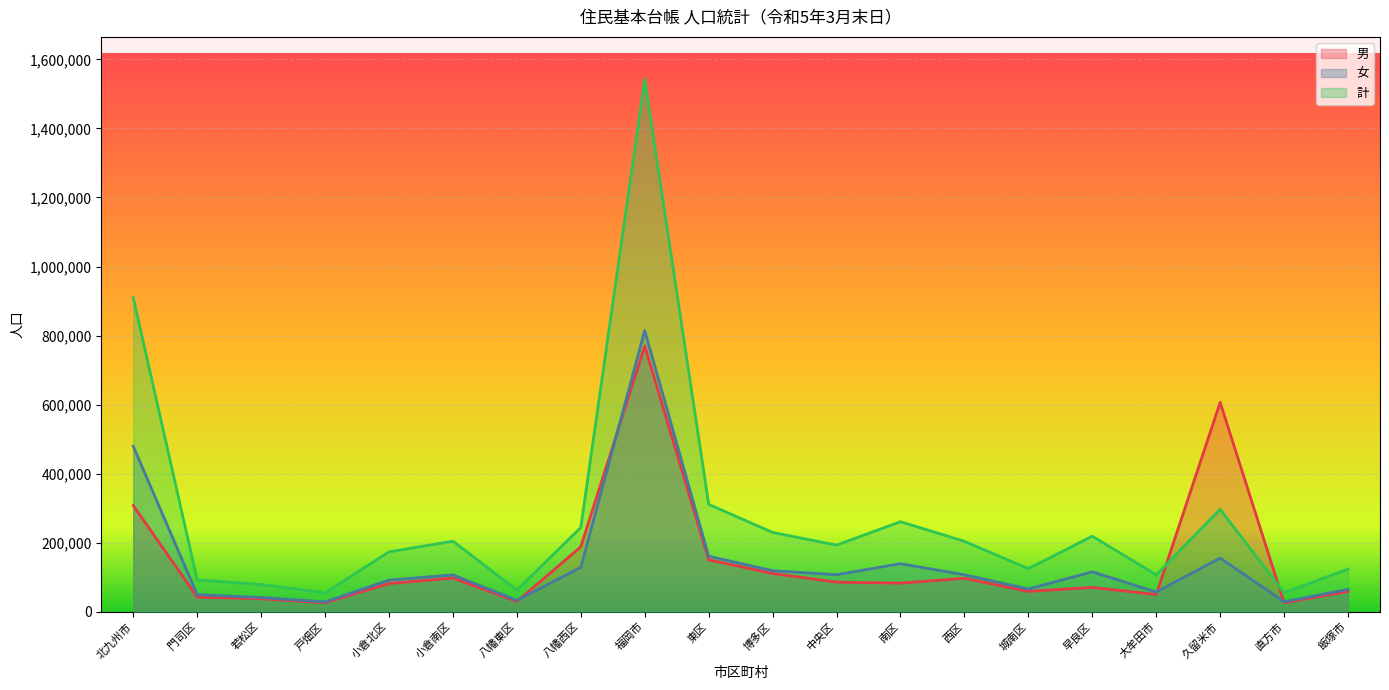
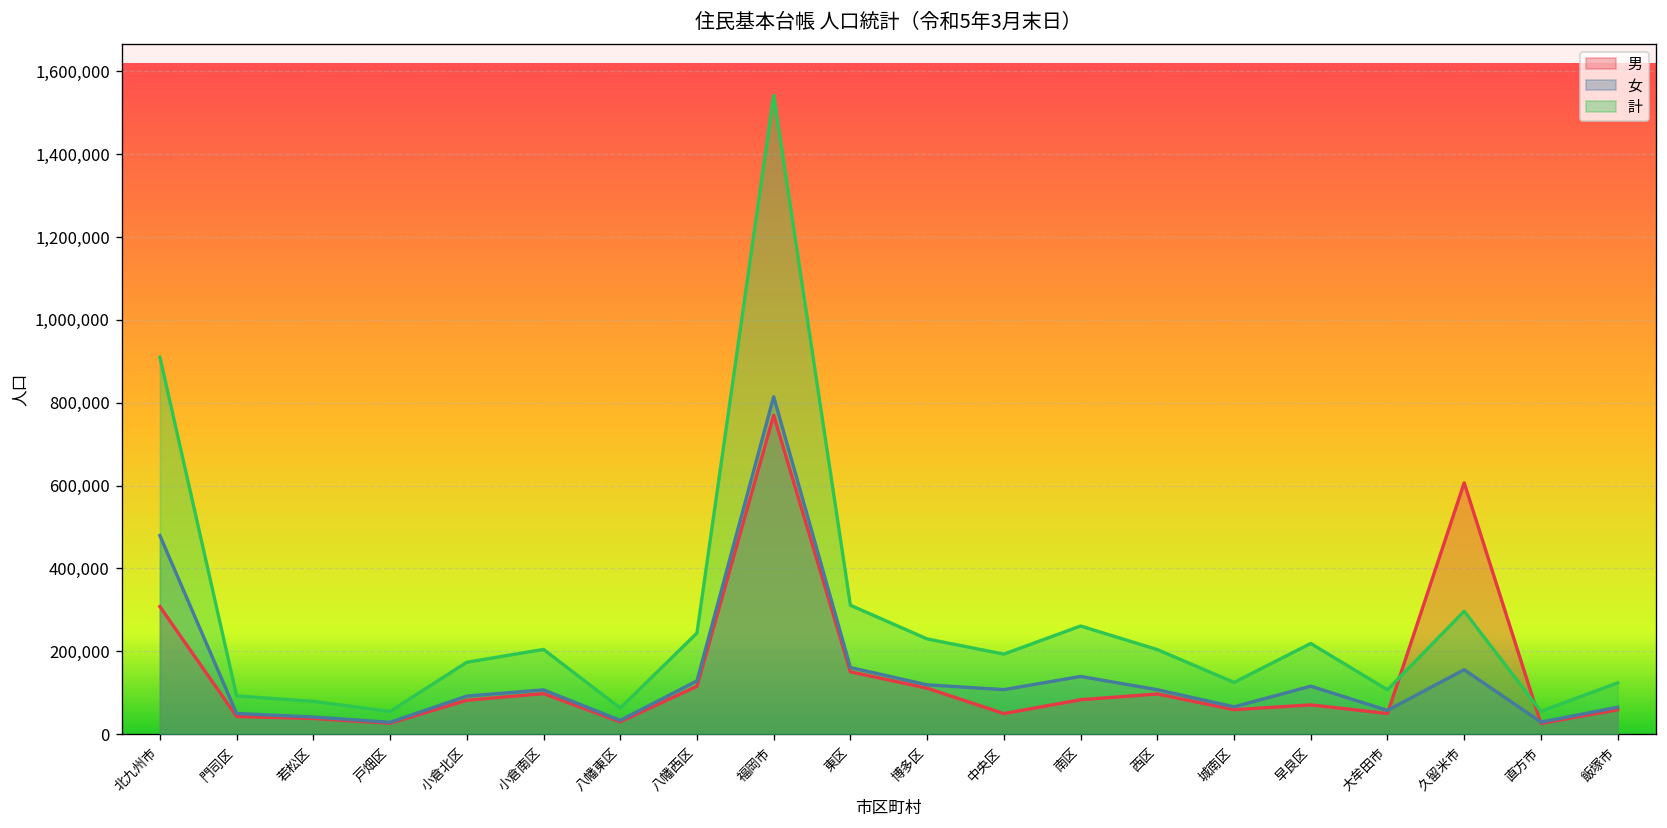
男, 八幡西区: 190,000 -> 120,000
男, 中央区: 90,000 -> 50,000
